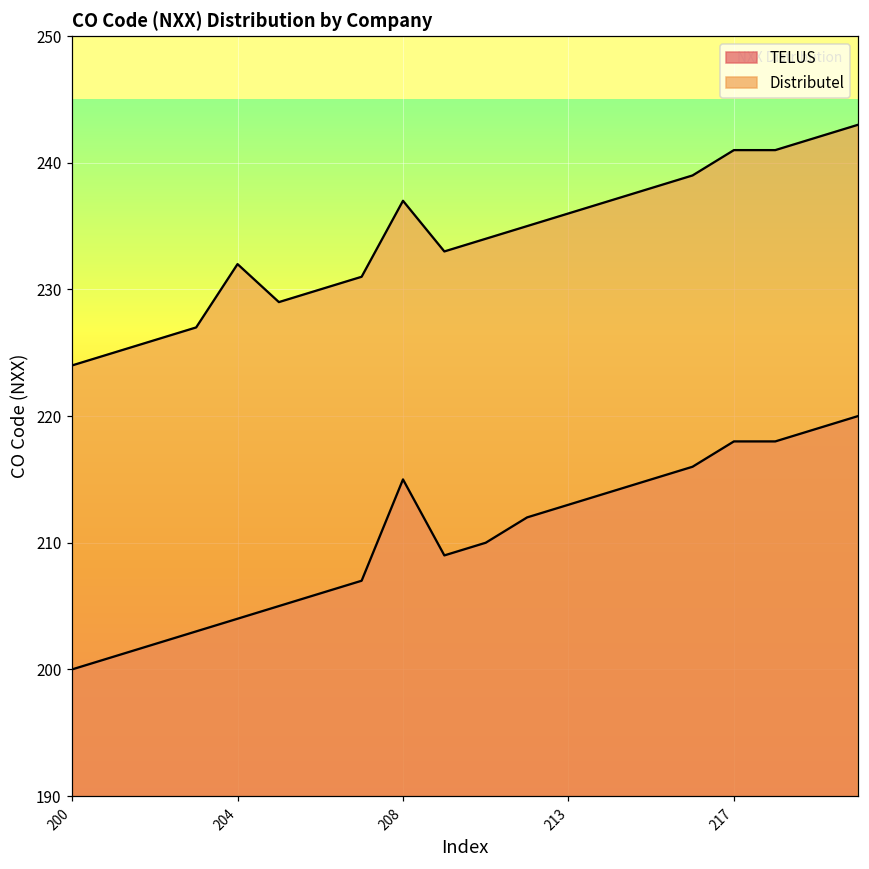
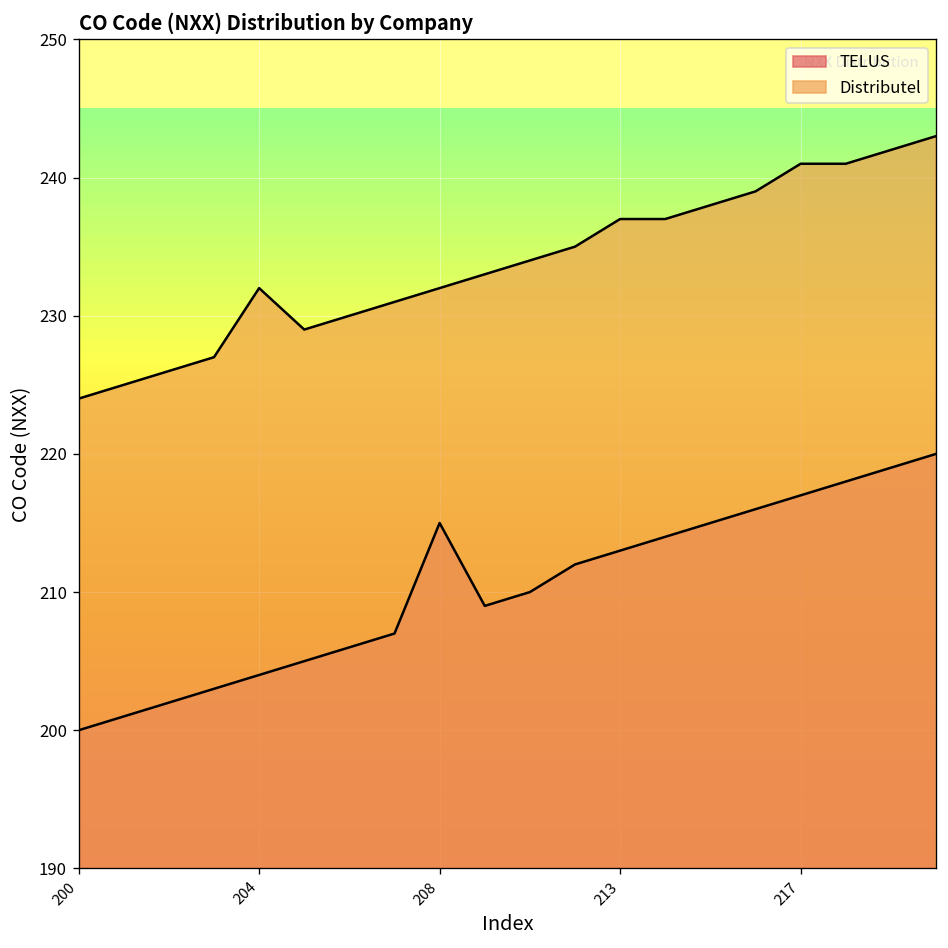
Distributel, 208: 237 -> 232
Distributel, 213: 236 -> 237
TELUS, 217: 218 -> 217
